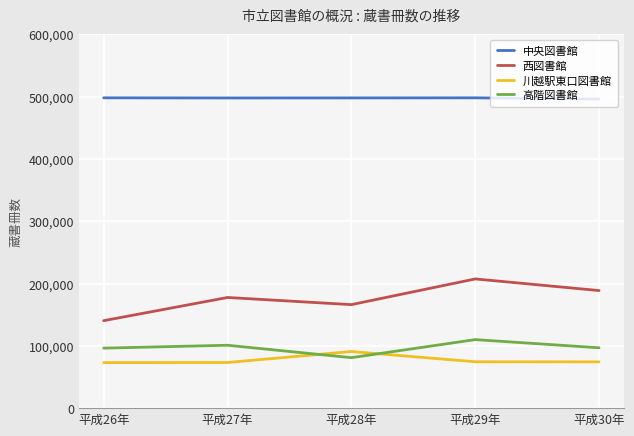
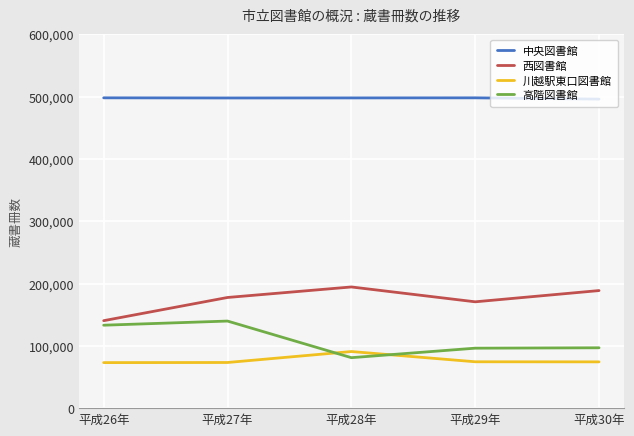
高階図書館, 平成26年: 100,000 -> 130,000
高階図書館, 平成27年: 100,000 -> 140,000
西図書館, 平成28年: 170,000 -> 190,000
西図書館, 平成29年: 210,000 -> 170,000
高階図書館, 平成29年: 110,000 -> 100,000
